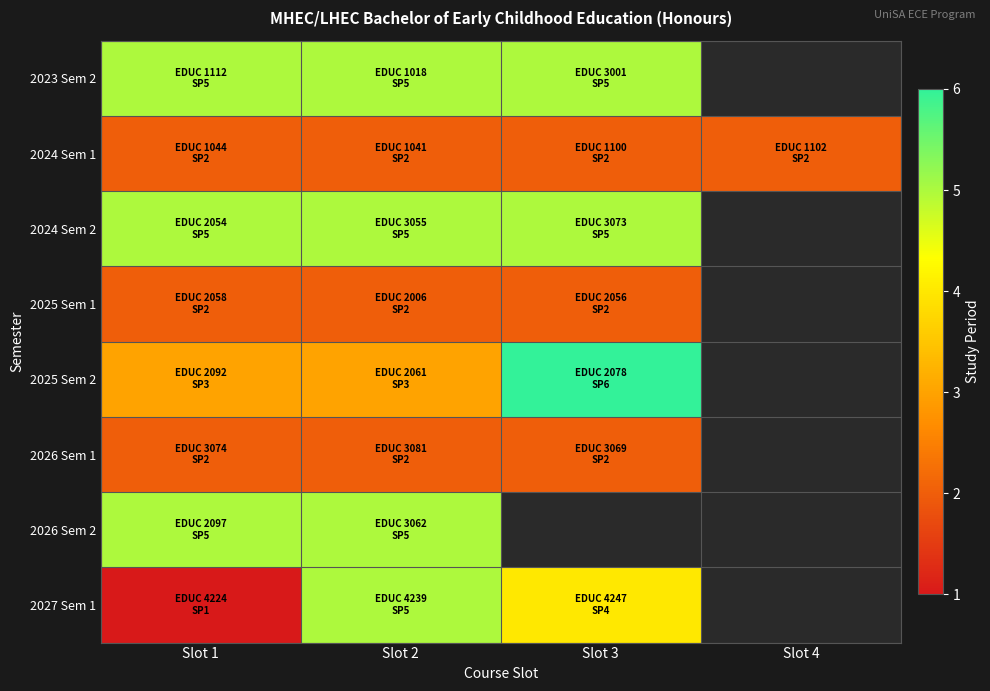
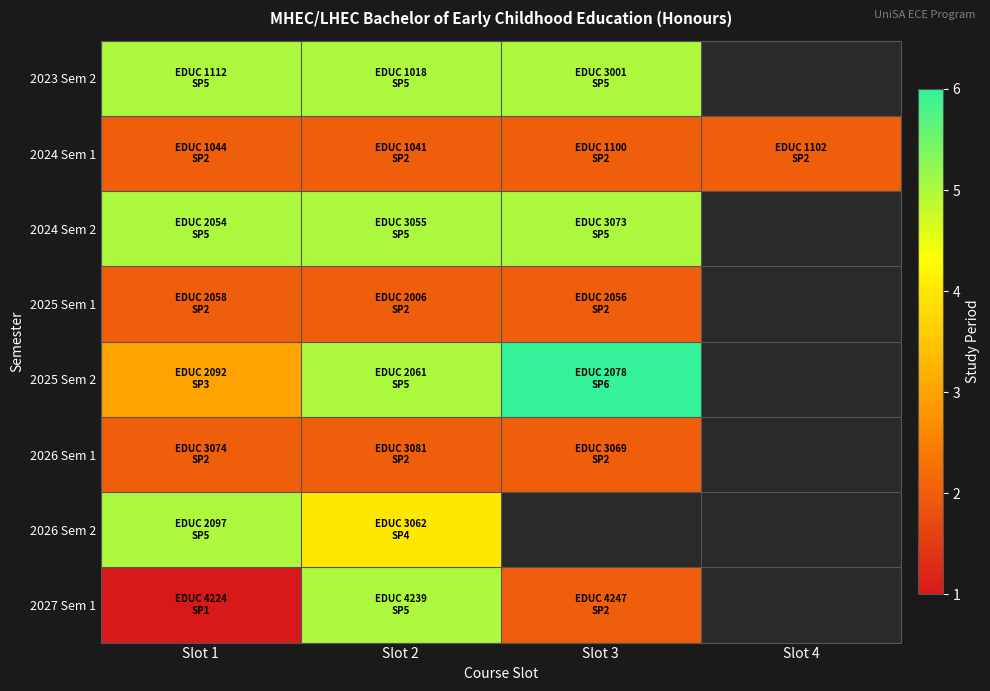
2025 Sem 2, Slot 2: 3 -> 5
2026 Sem 2, Slot 2: 5 -> 4
2027 Sem 1, Slot 3: 4 -> 2
